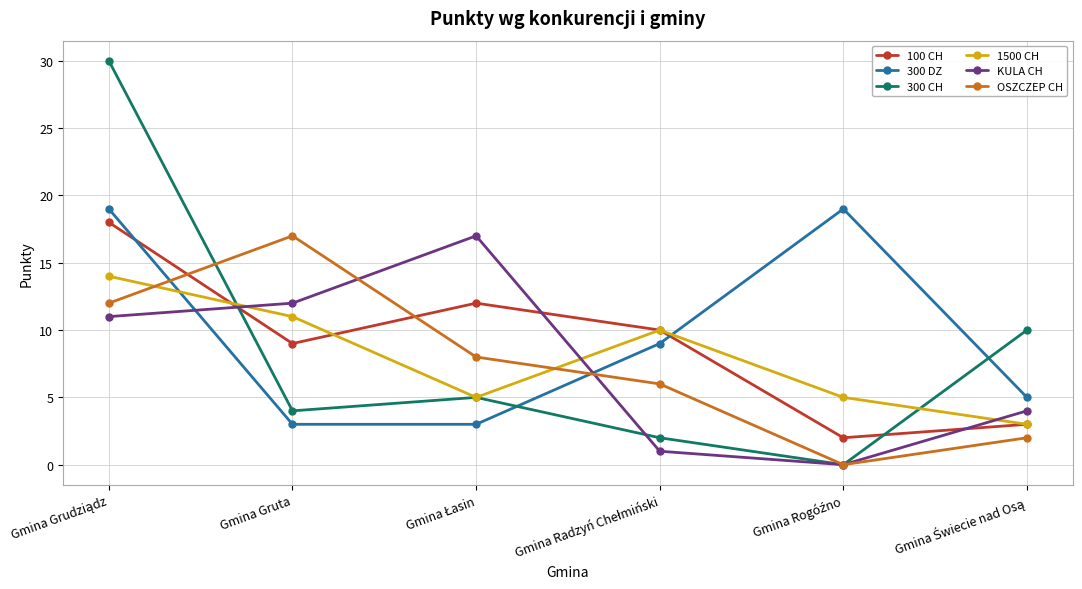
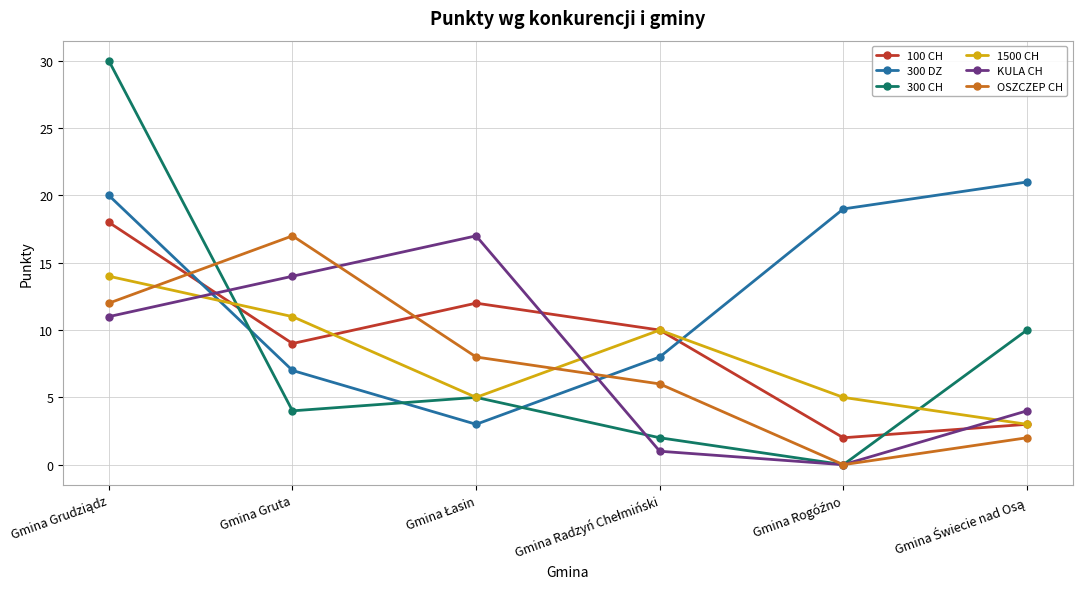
300 DZ, Gmina Grudziądz: 19 -> 20
300 DZ, Gmina Gruta: 3 -> 7
KULA CH, Gmina Gruta: 12 -> 14
300 DZ, Gmina Radzyń Chełmiński: 9 -> 8
300 DZ, Gmina Świecie nad Osą: 5 -> 21
